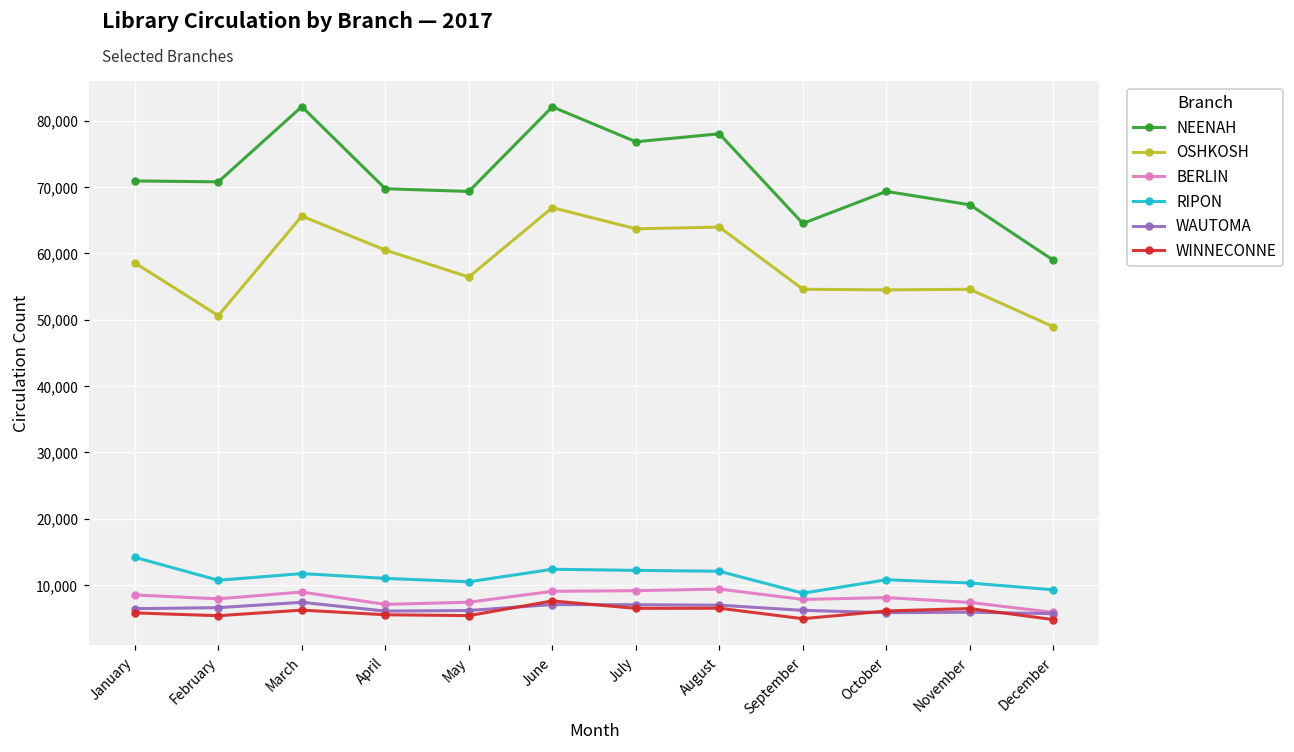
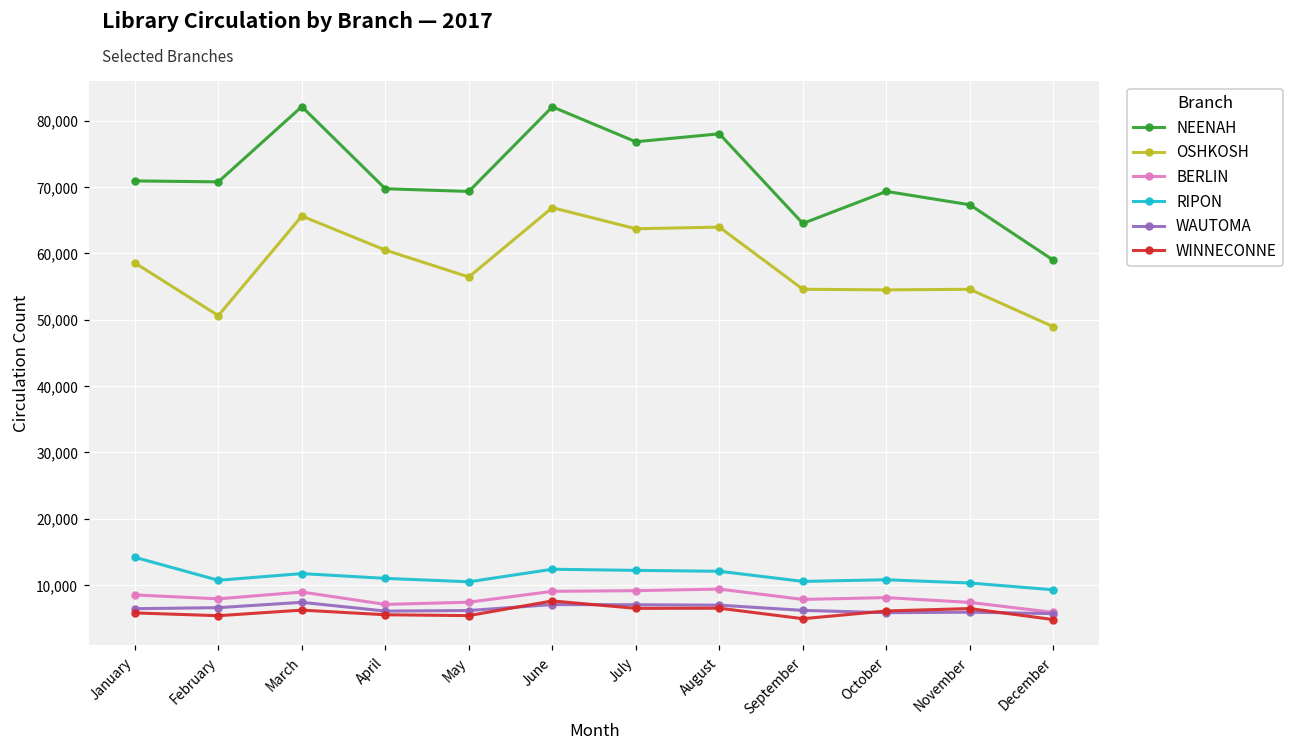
RIPON, September: 9,000 -> 11,000
